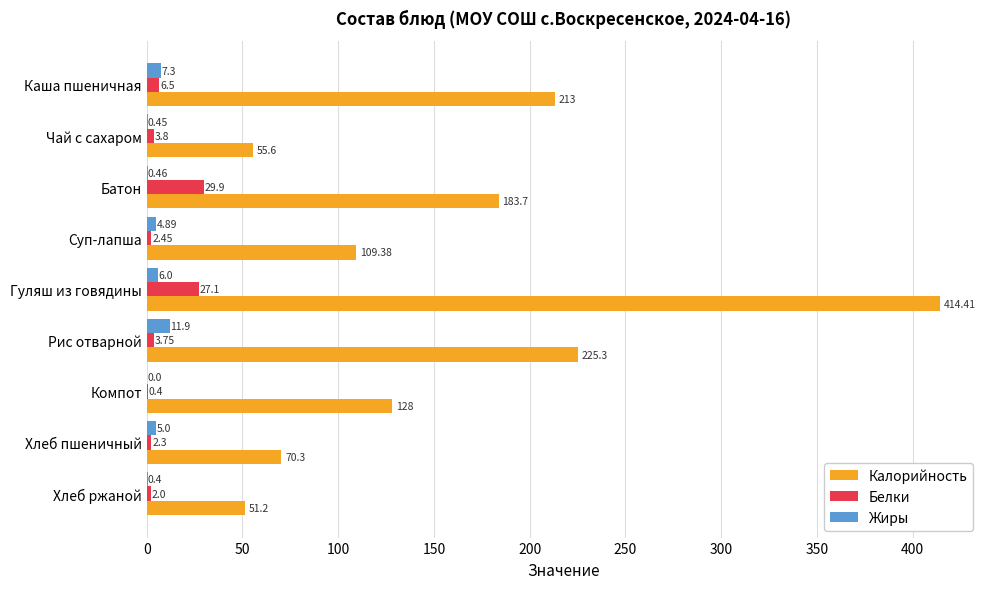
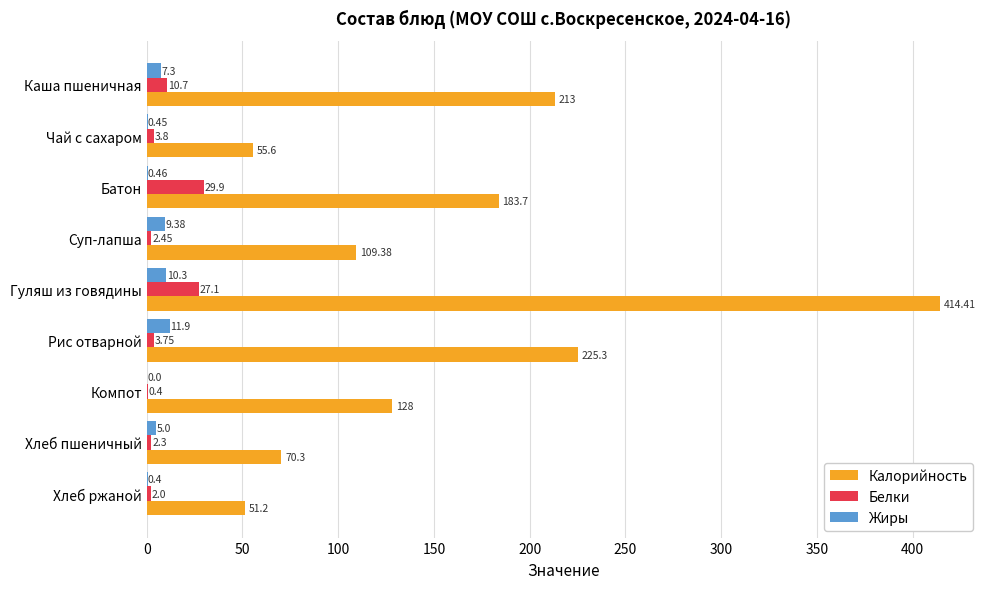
Белки, Каша пшеничная: 6.5 -> 10.7
Жиры, Суп-лапша: 4.89 -> 9.38
Жиры, Гуляш из говядины: 6.0 -> 10.3
